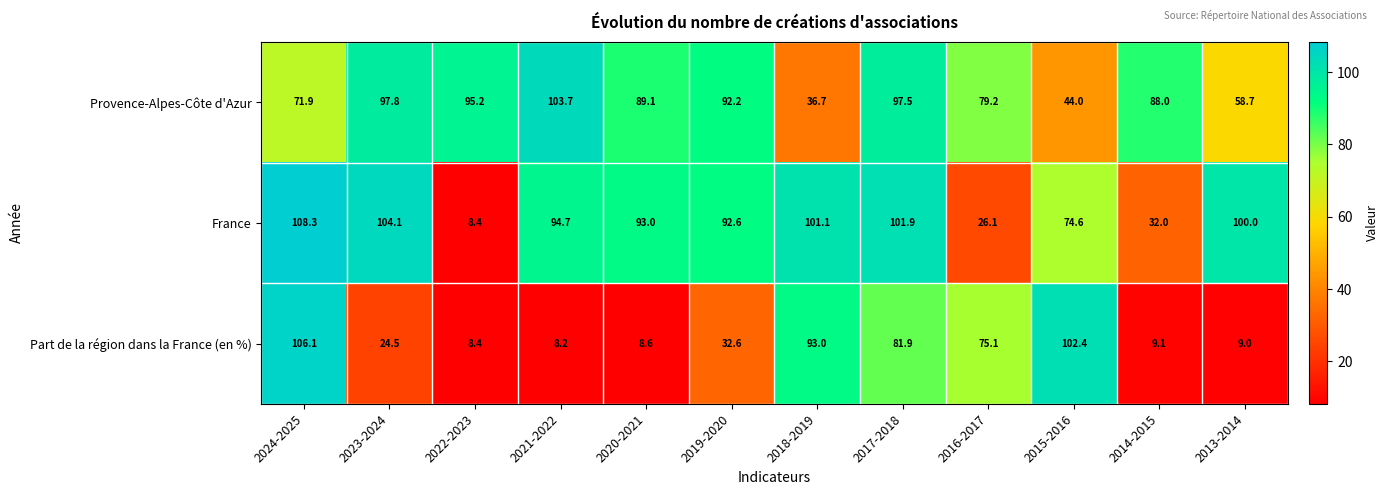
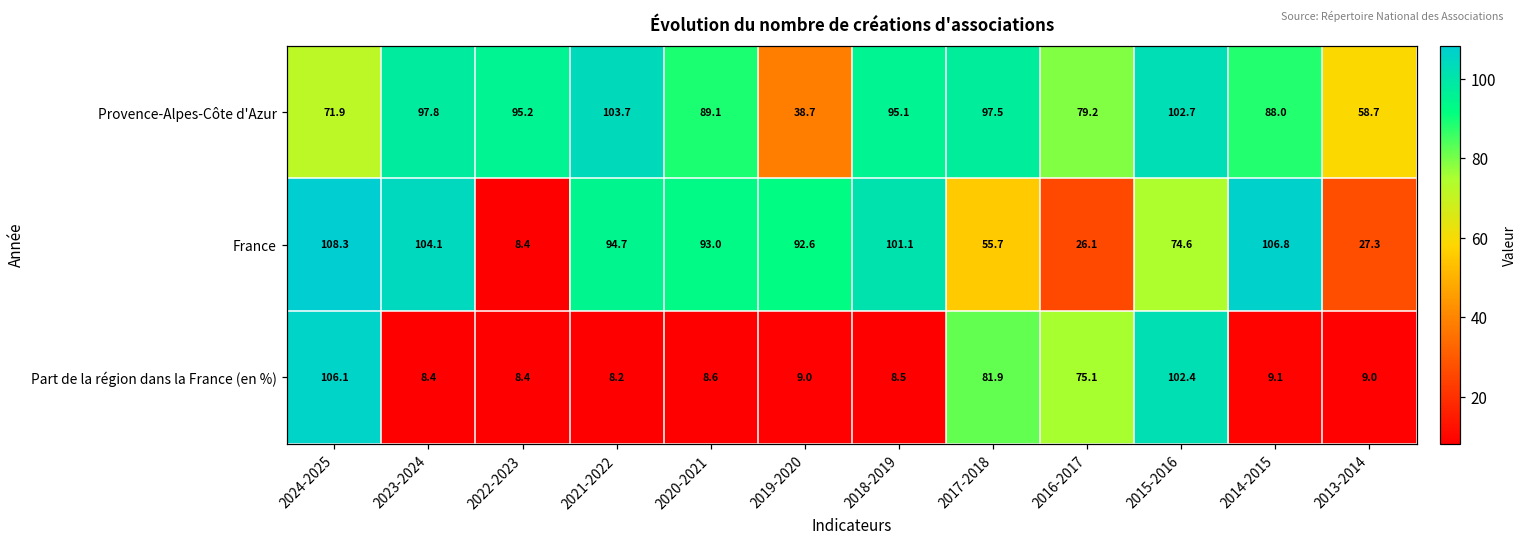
Provence-Alpes-Côte d'Azur, 2019-2020: 92.2 -> 38.7
Provence-Alpes-Côte d'Azur, 2018-2019: 36.7 -> 95.1
Provence-Alpes-Côte d'Azur, 2015-2016: 44.0 -> 102.7
France, 2017-2018: 101.9 -> 55.7
France, 2014-2015: 32.0 -> 106.8
France, 2013-2014: 100.0 -> 27.3
Part de la région dans la France (en %), 2023-2024: 24.5 -> 8.4
Part de la région dans la France (en %), 2019-2020: 32.6 -> 9.0
Part de la région dans la France (en %), 2018-2019: 93.0 -> 8.5
